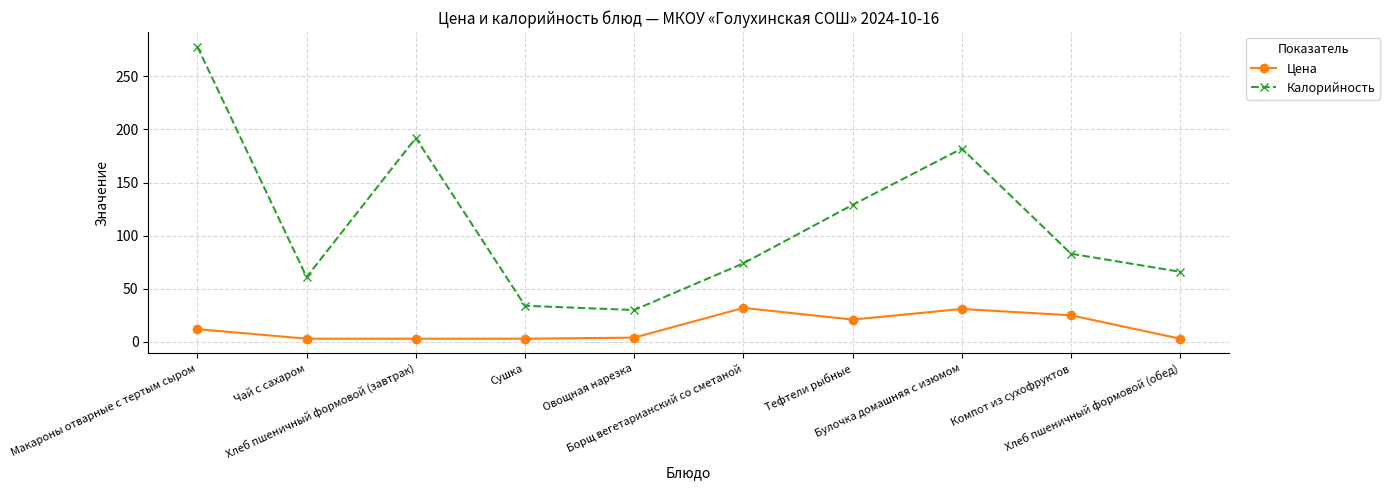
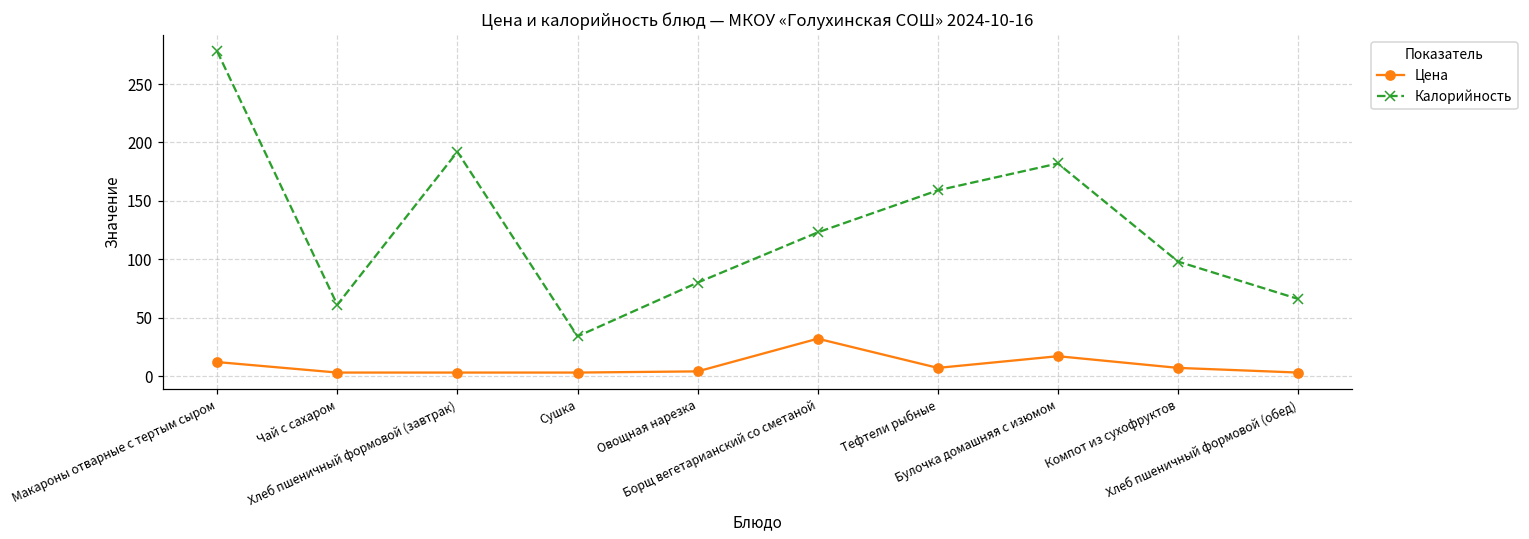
Калорийность, Овощная нарезка: 30 -> 80
Калорийность, Борщ вегетарианский со сметаной: 74 -> 123
Цена, Тефтели рыбные: 21 -> 7
Калорийность, Тефтели рыбные: 129 -> 159
Цена, Булочка домашняя с изюмом: 31 -> 17
Цена, Компот из сухофруктов: 25 -> 7
Калорийность, Компот из сухофруктов: 83 -> 98
